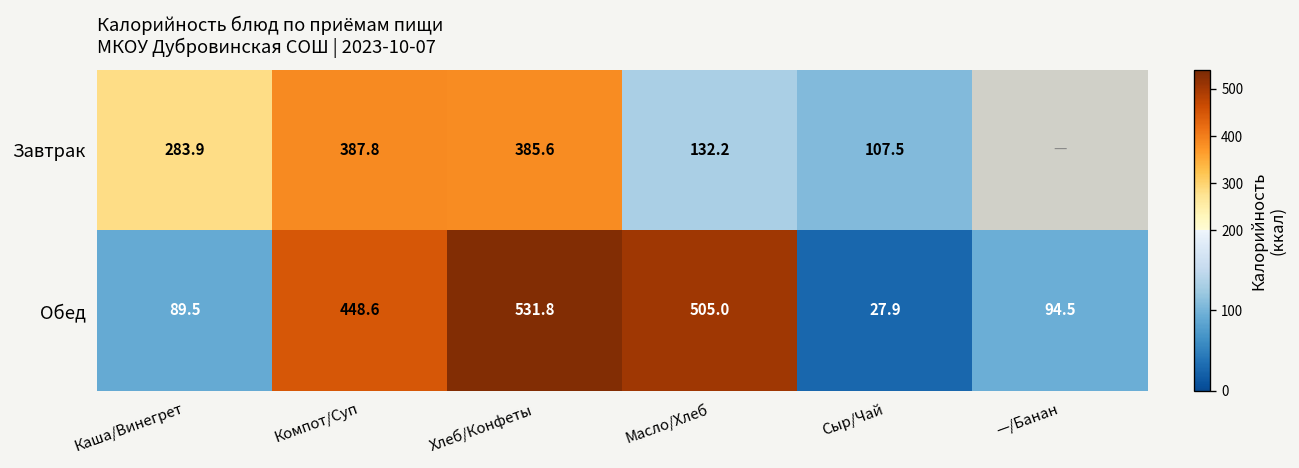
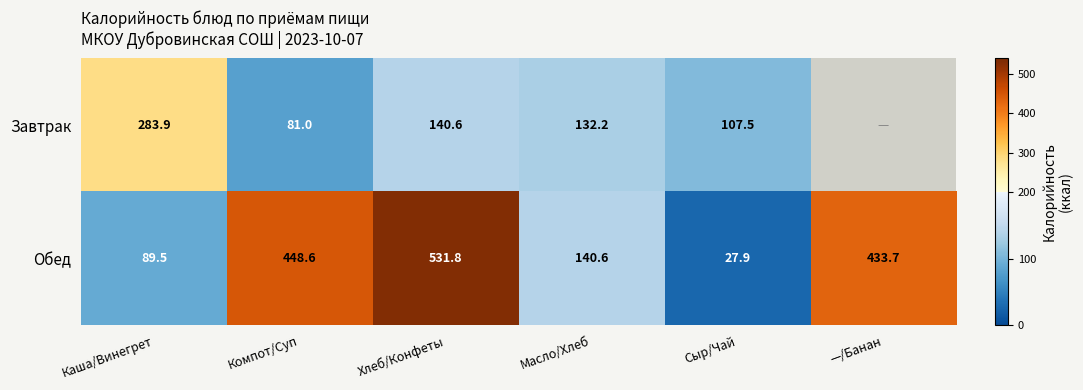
Завтрак, Компот/Суп: 387.8 -> 81.0
Завтрак, Хлеб/Конфеты: 385.6 -> 140.6
Обед, Масло/Хлеб: 505.0 -> 140.6
Обед, —/Банан: 94.5 -> 433.7
